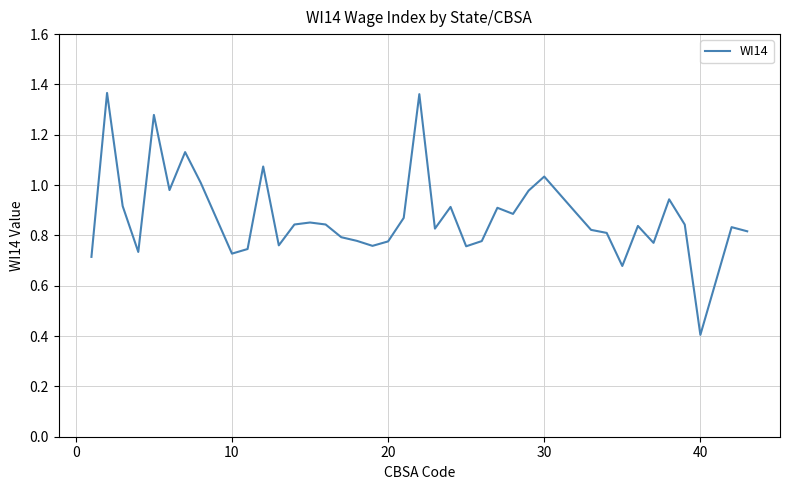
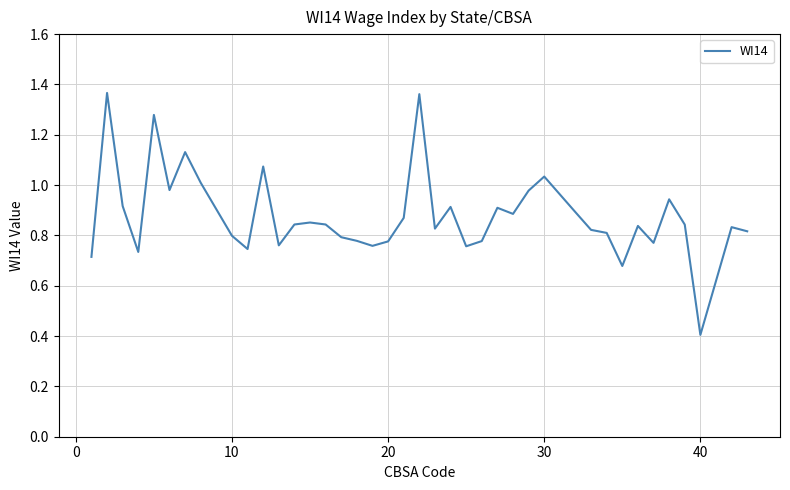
10: 0.73 -> 0.80
